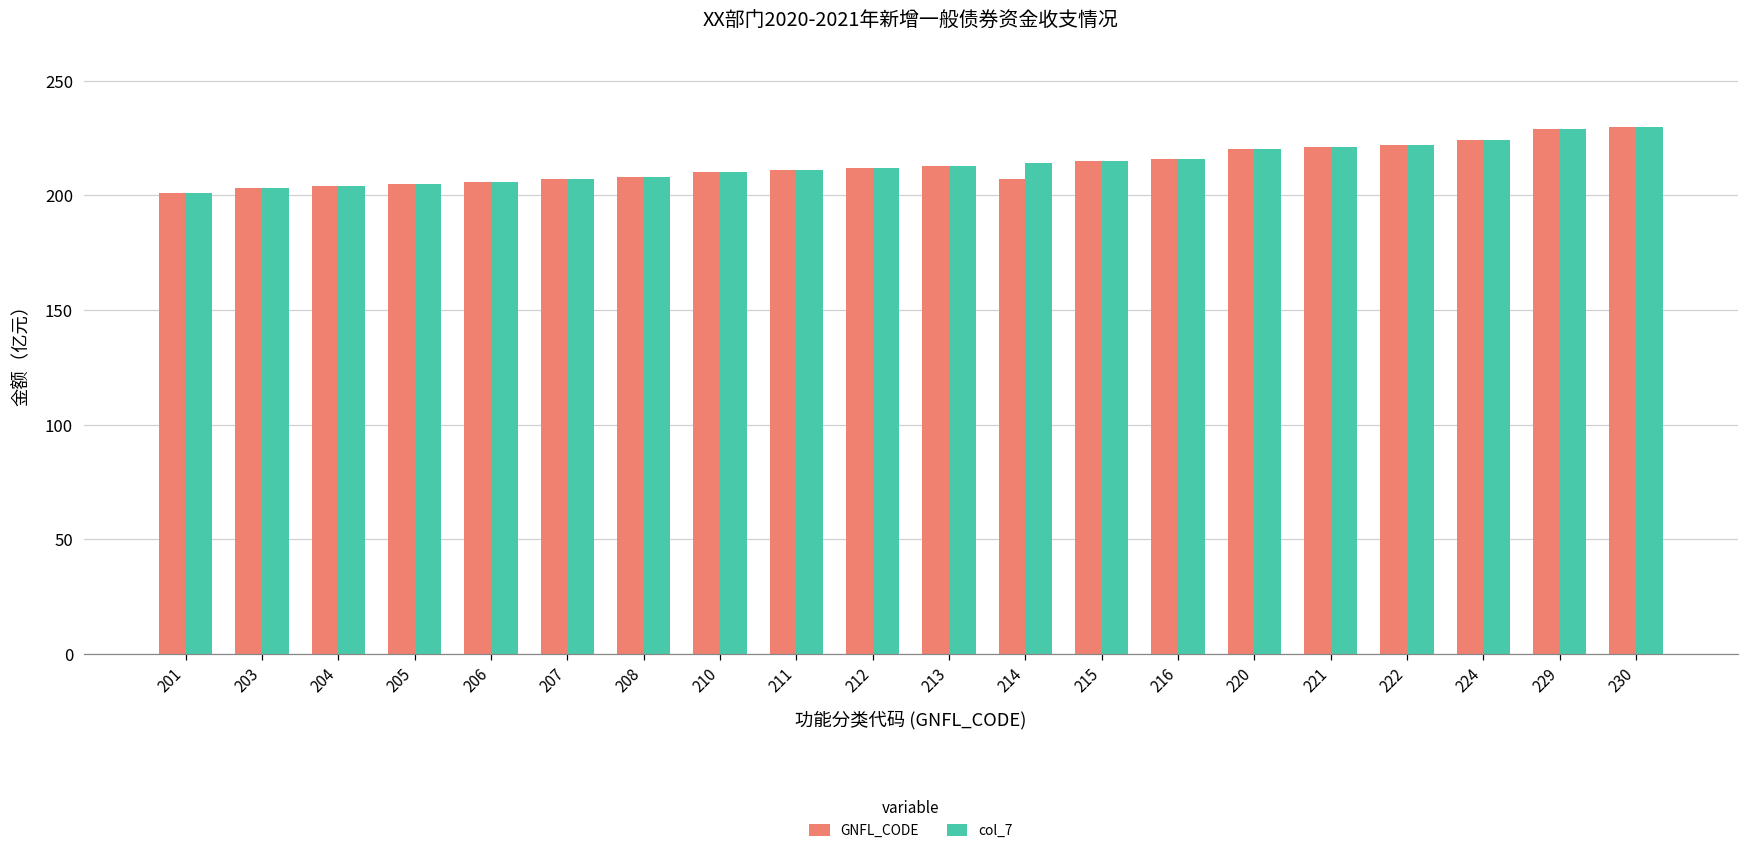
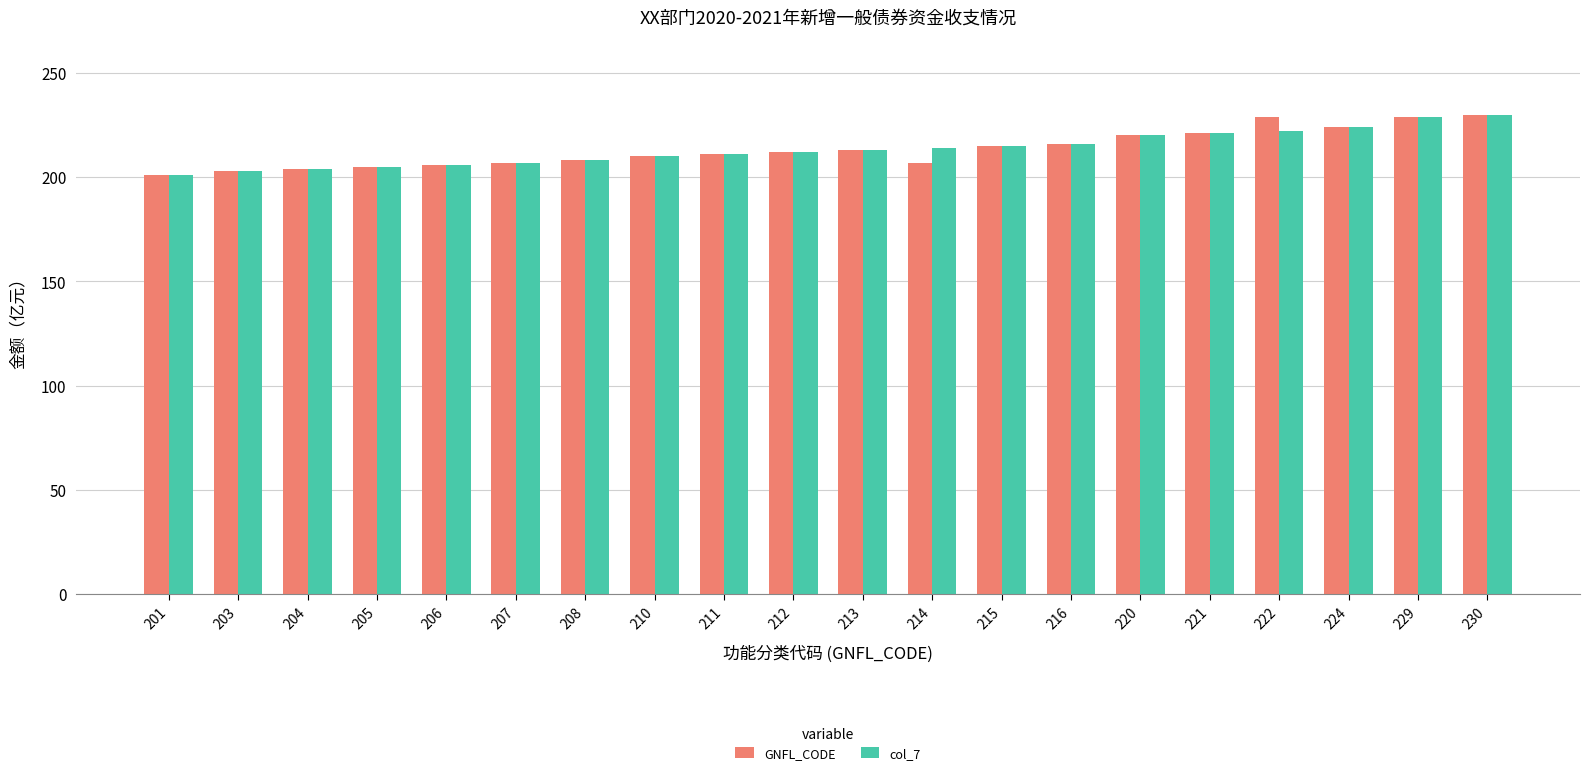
GNFL_CODE, 222: 222 -> 229
